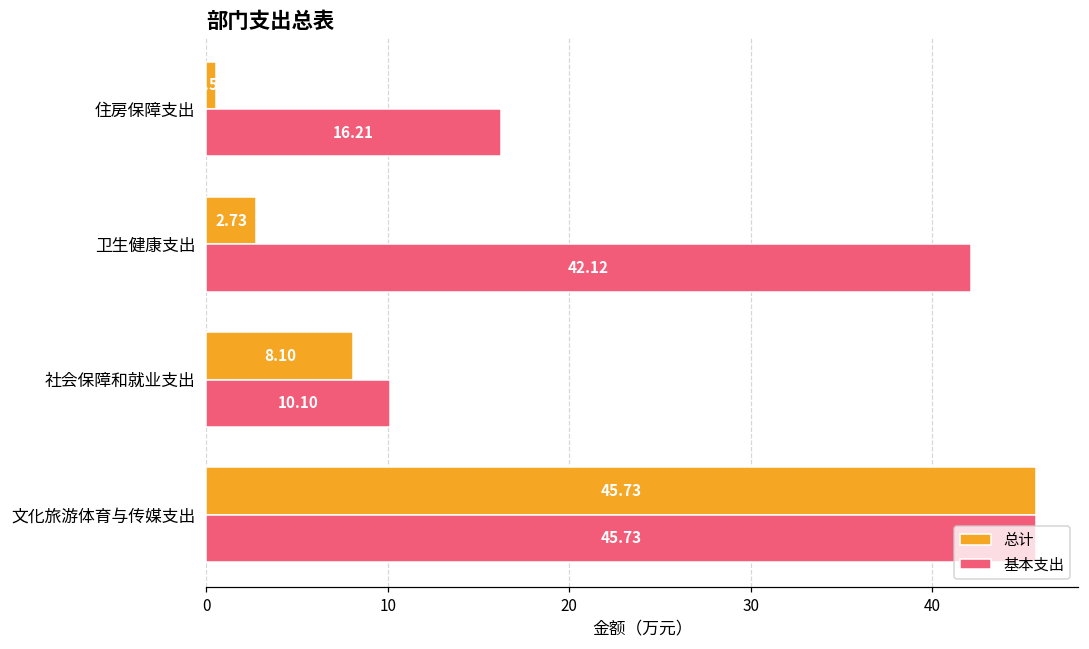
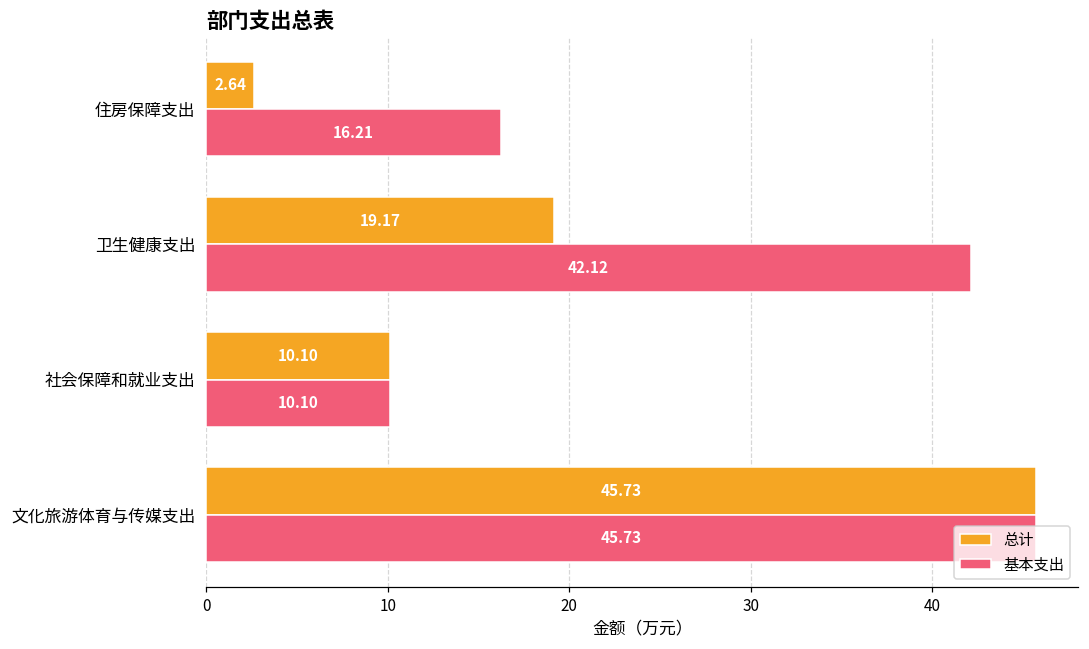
总计, 住房保障支出: 0.6 -> 2.6
总计, 卫生健康支出: 2.73 -> 19.17
总计, 社会保障和就业支出: 8.10 -> 10.10
